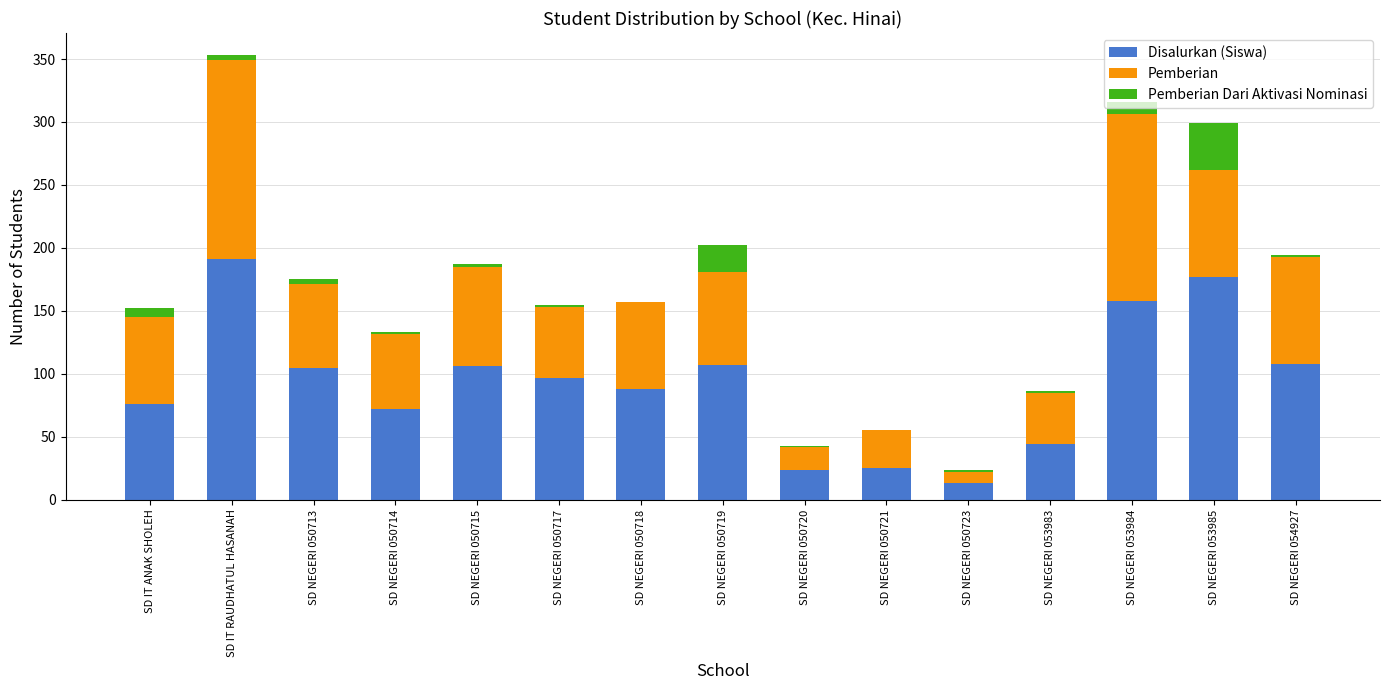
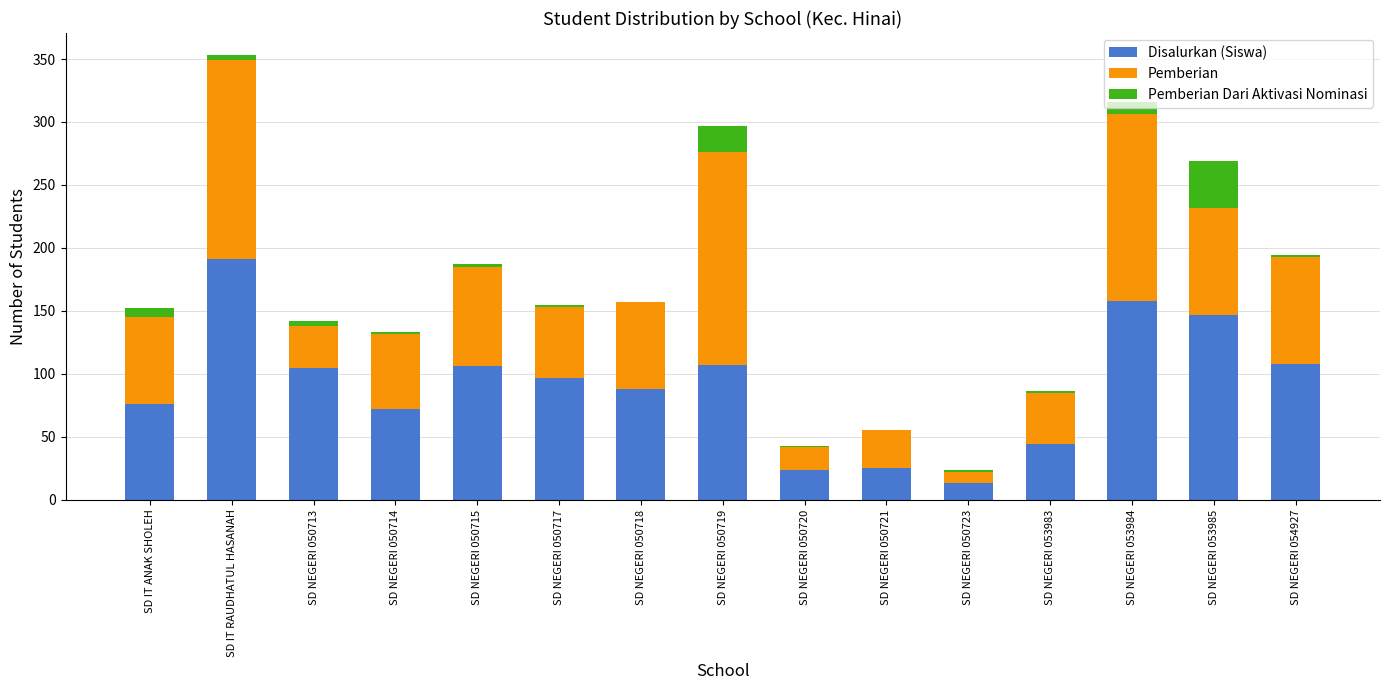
Pemberian, SD NEGERI 050713: 66 -> 33
Pemberian, SD NEGERI 050719: 74 -> 169
Disalurkan (Siswa), SD NEGERI 053985: 177 -> 147
